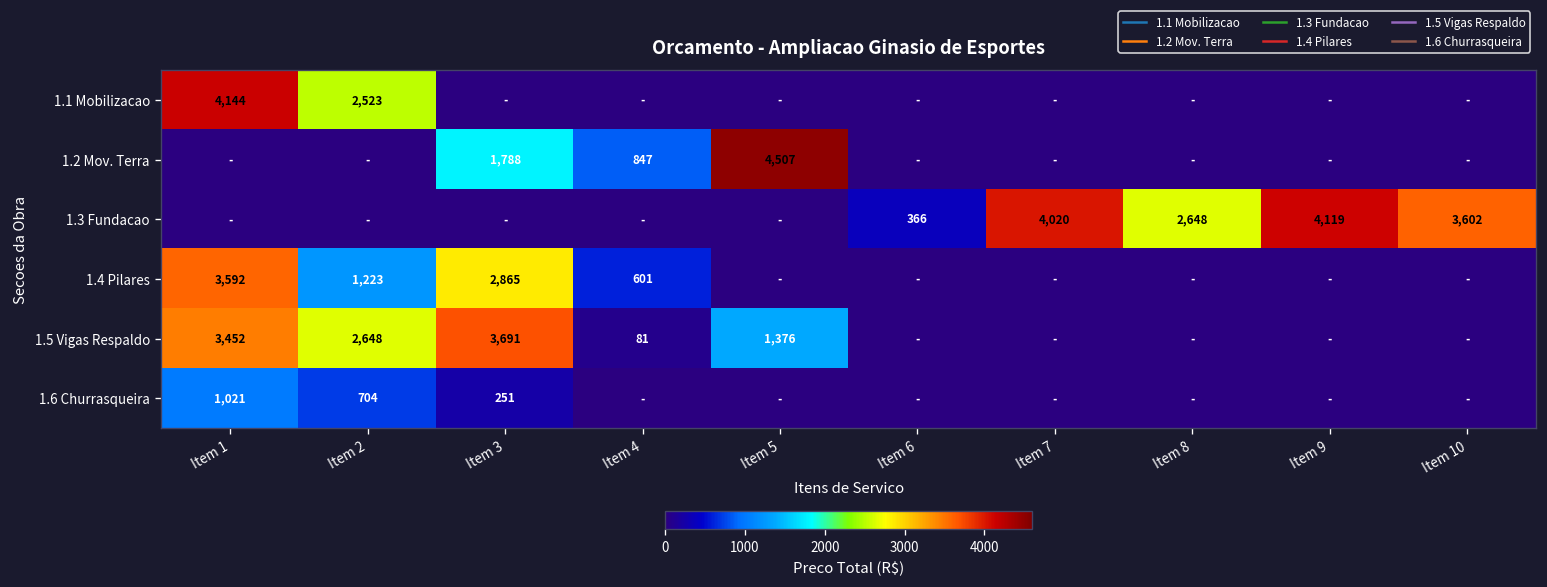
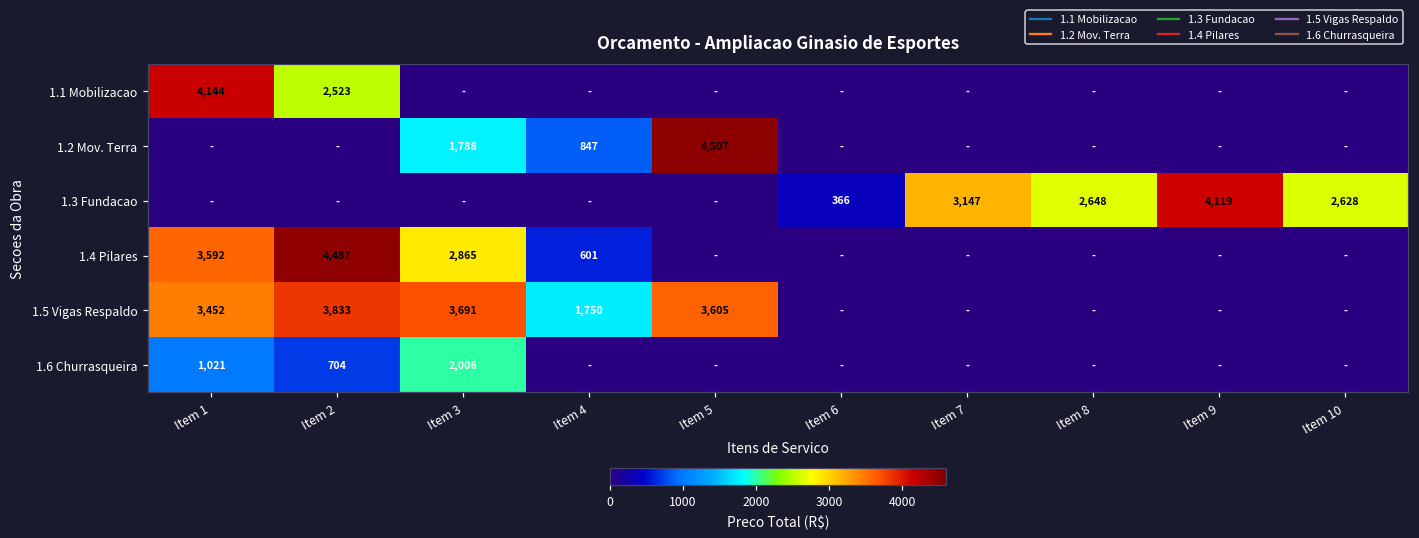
1.3 Fundacao, Item 7: 4,020 -> 3,147
1.3 Fundacao, Item 10: 3,602 -> 2,628
1.4 Pilares, Item 2: 1,223 -> 4,487
1.5 Vigas Respaldo, Item 2: 2,648 -> 3,833
1.5 Vigas Respaldo, Item 4: 81 -> 1,750
1.5 Vigas Respaldo, Item 5: 1,376 -> 3,605
1.6 Churrasqueira, Item 3: 251 -> 2,006
